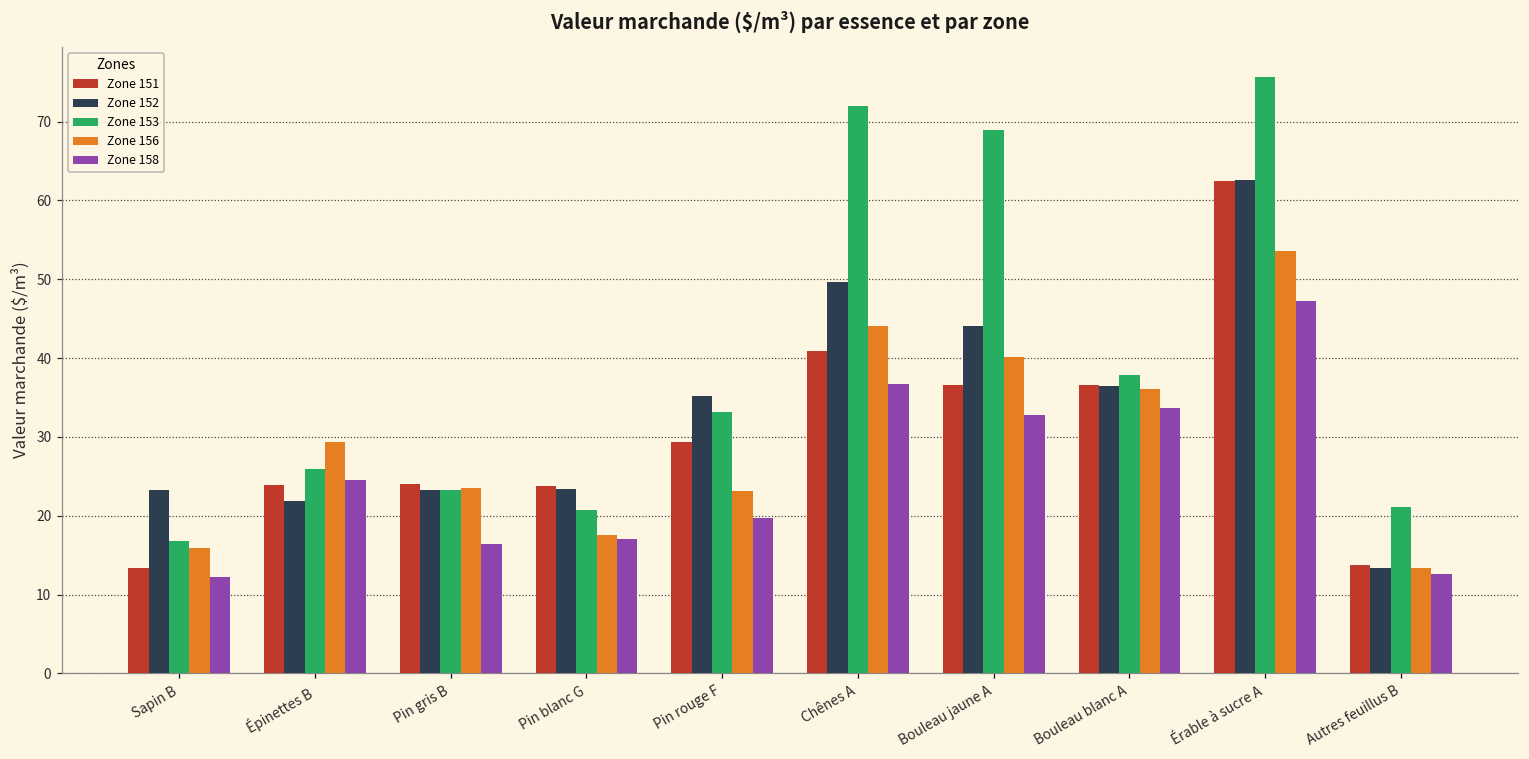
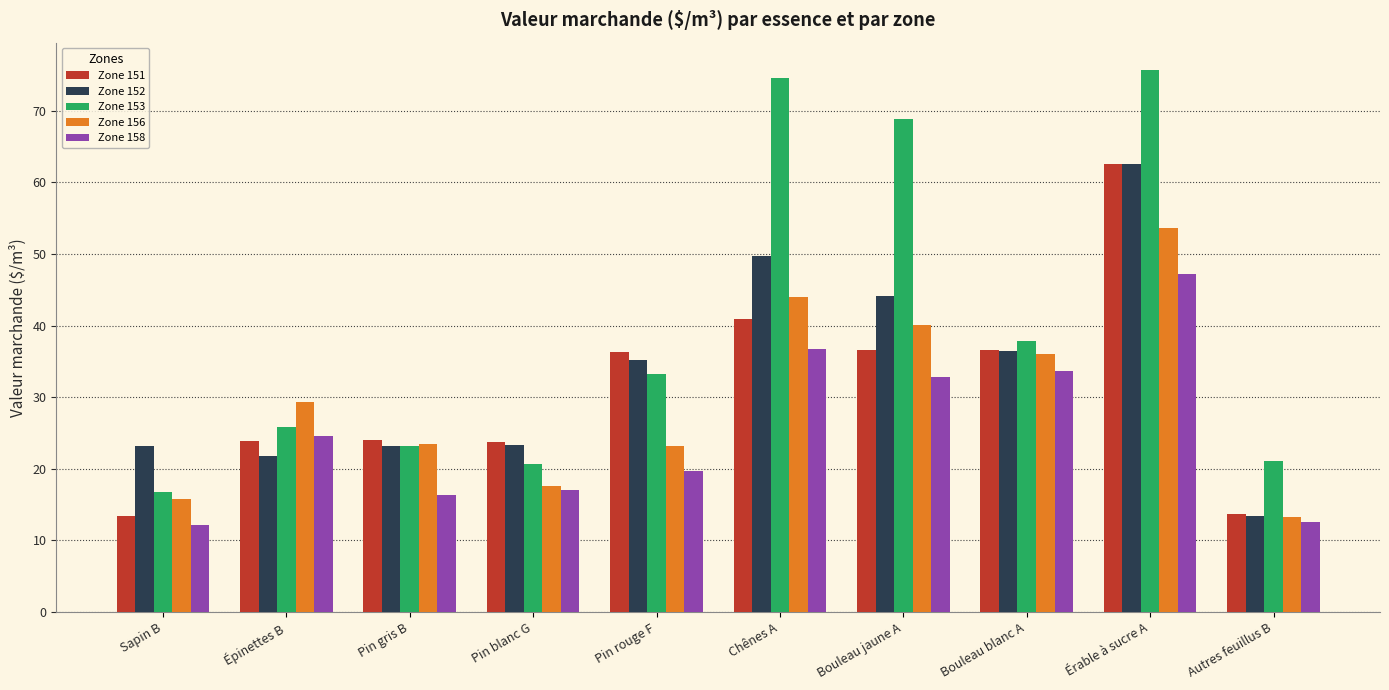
Zone 151, Pin rouge F: 29 -> 36
Zone 153, Chênes A: 72 -> 75
